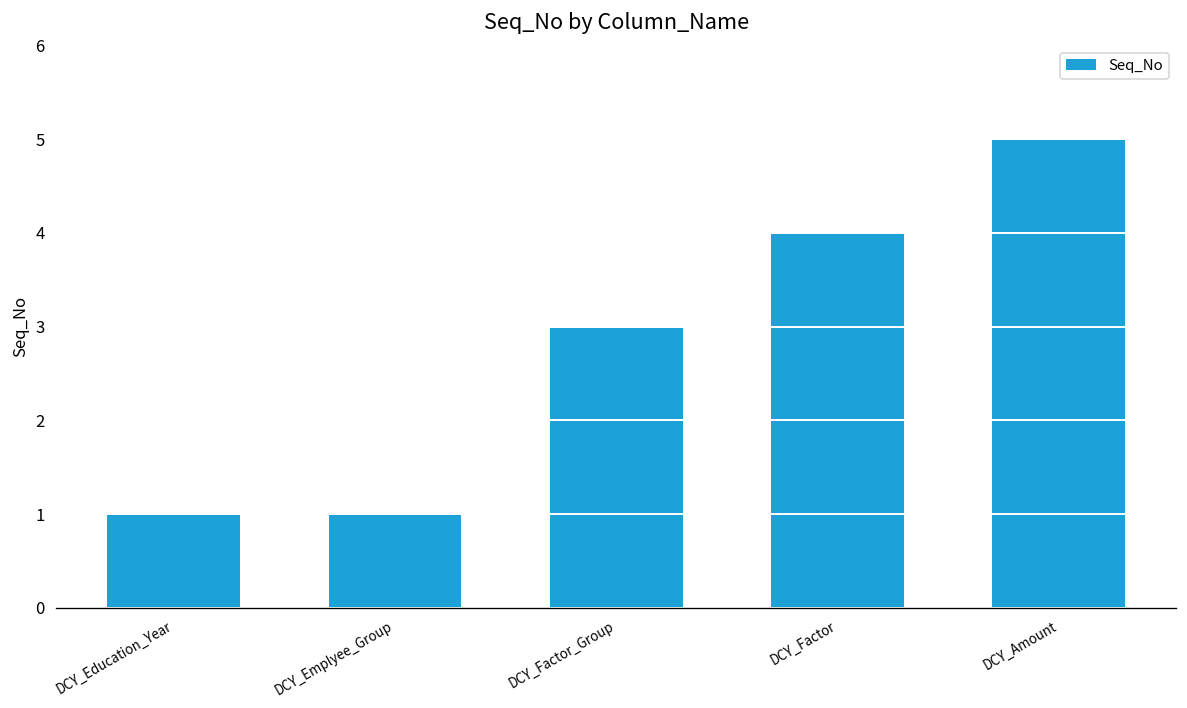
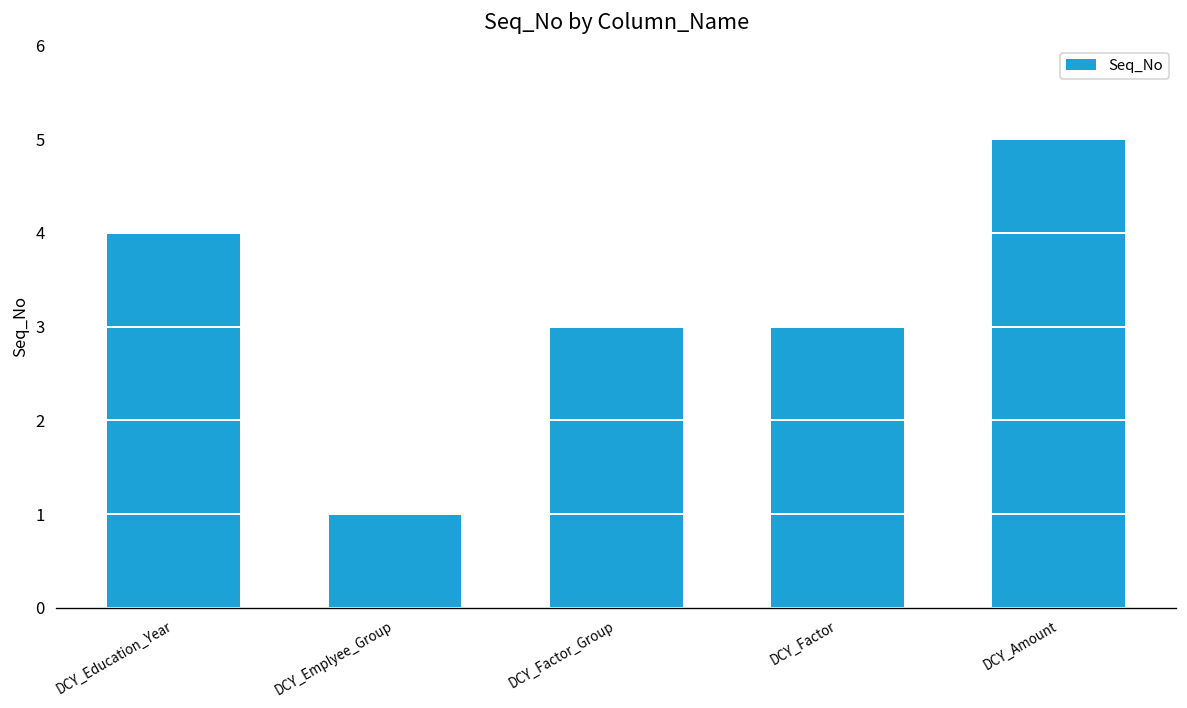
DCY_Education_Year: 1 -> 4
DCY_Factor: 4 -> 3
